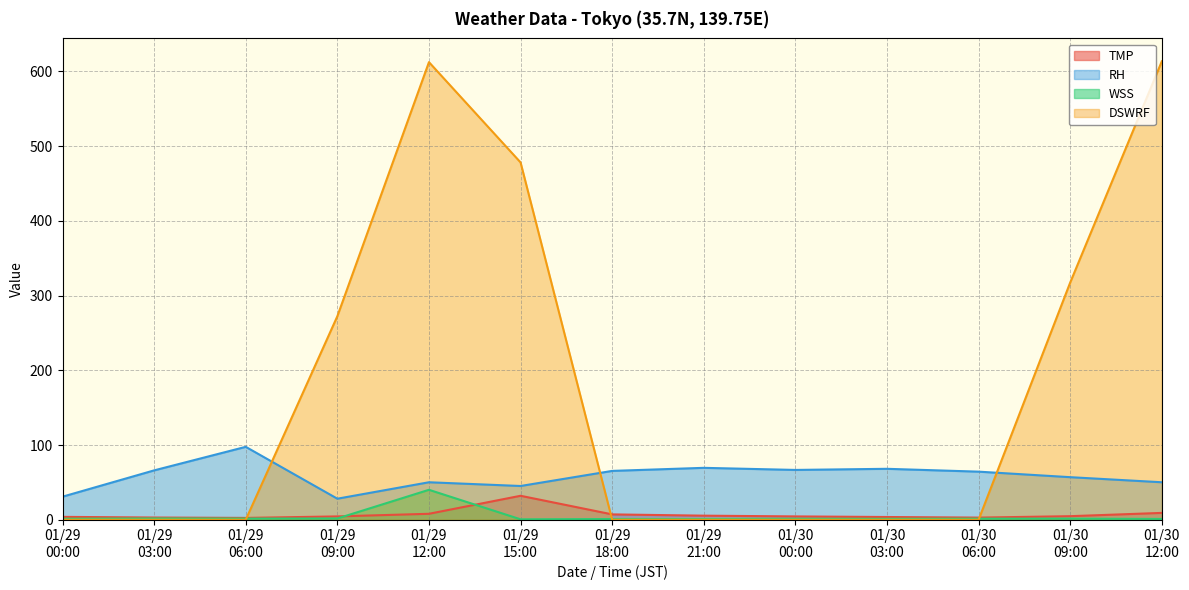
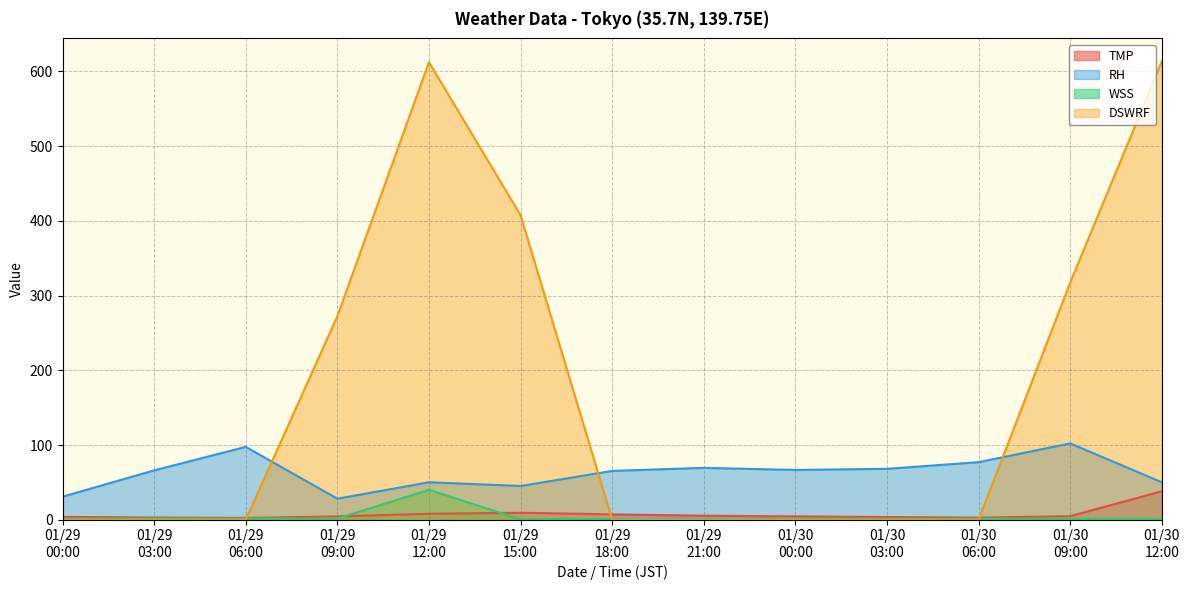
TMP, 01/29 15:00: 30 -> 10
DSWRF, 01/29 15:00: 480 -> 410
RH, 01/30 06:00: 60 -> 80
RH, 01/30 09:00: 60 -> 100
TMP, 01/30 12:00: 10 -> 40
